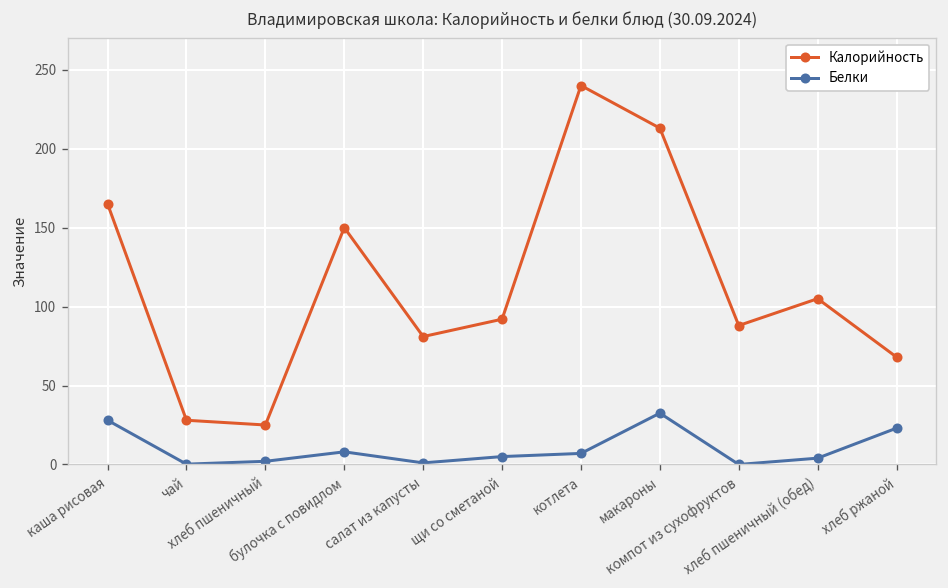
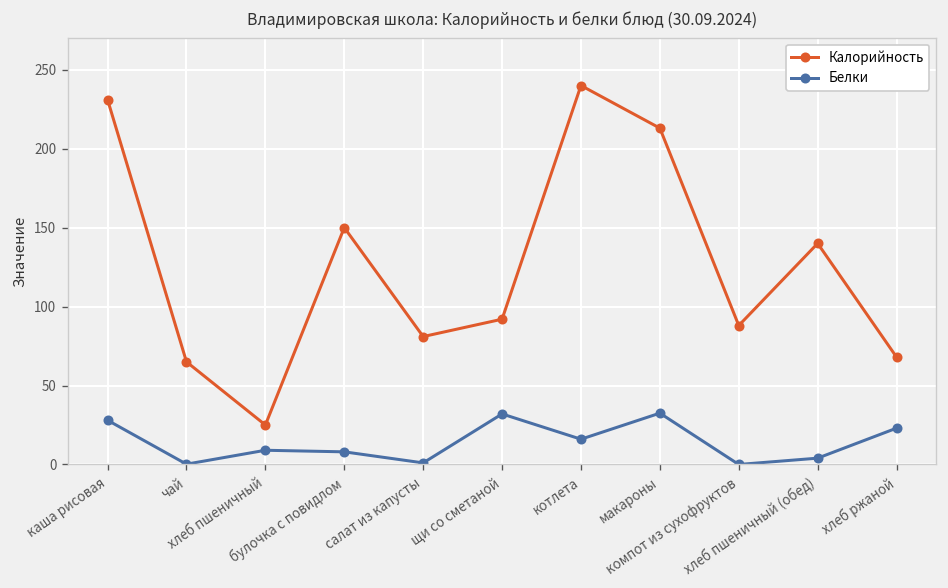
Калорийность, каша рисовая: 165 -> 231
Калорийность, чай: 28 -> 65
Белки, хлеб пшеничный: 2 -> 9
Белки, щи со сметаной: 5 -> 32
Белки, котлета: 7 -> 16
Калорийность, хлеб пшеничный (обед): 105 -> 140
